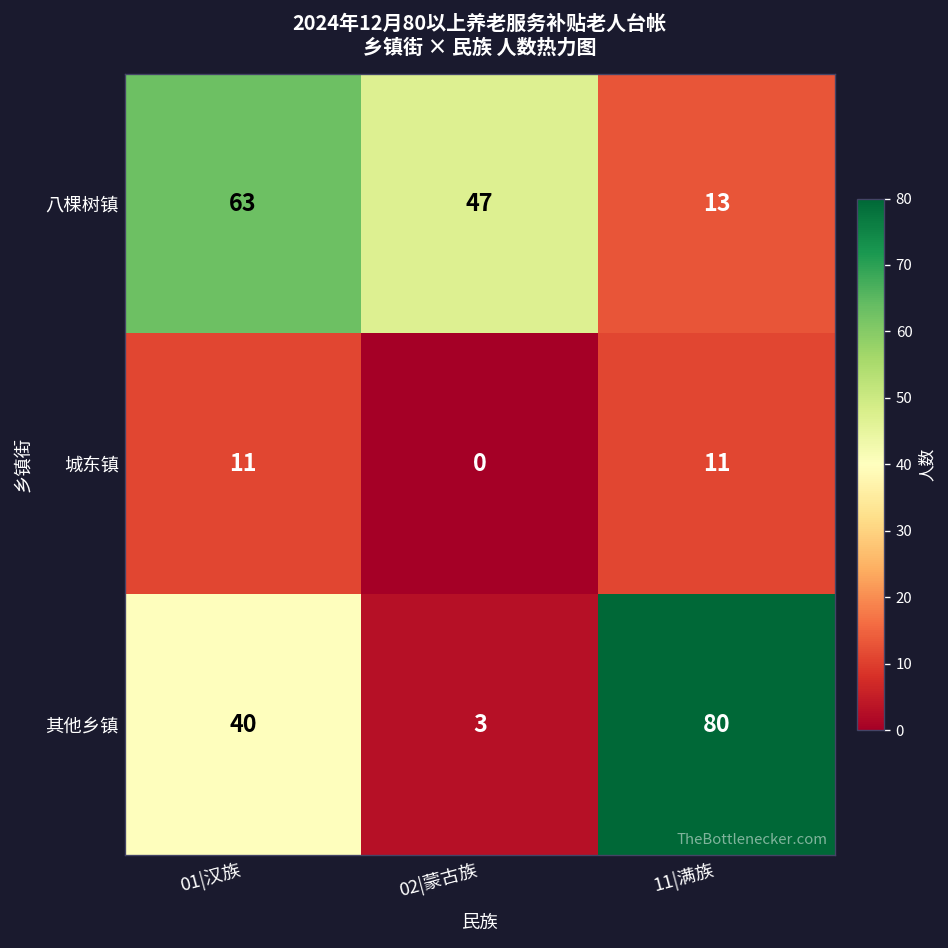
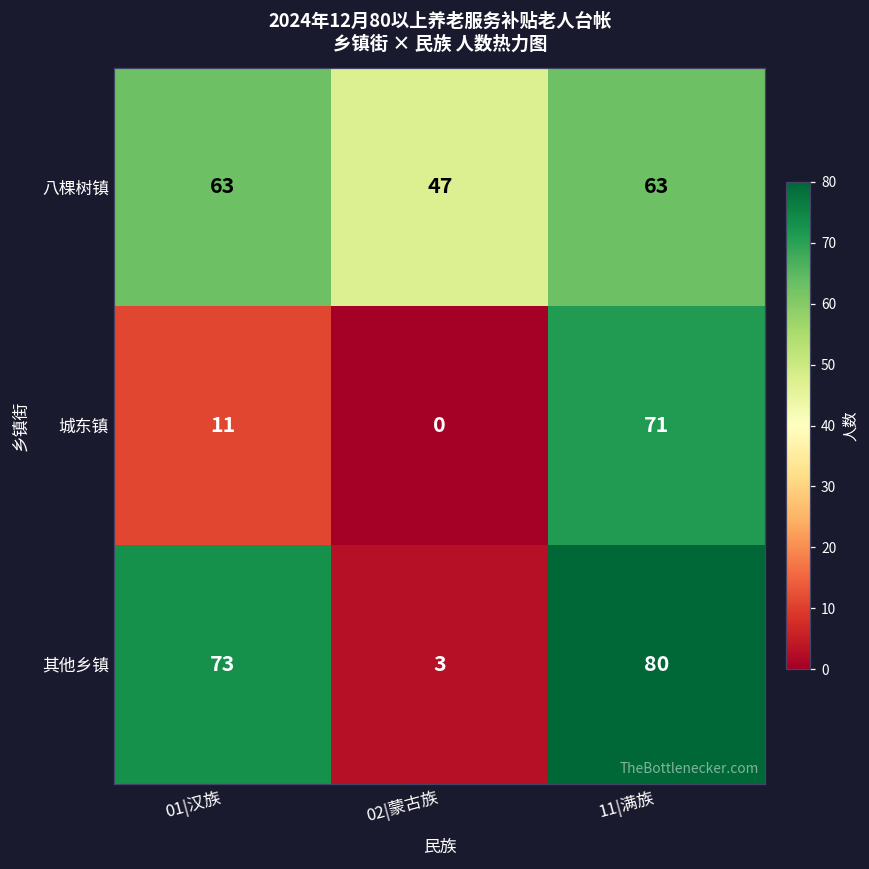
八棵树镇, 11|满族: 13 -> 63
城东镇, 11|满族: 11 -> 71
其他乡镇, 01|汉族: 40 -> 73
